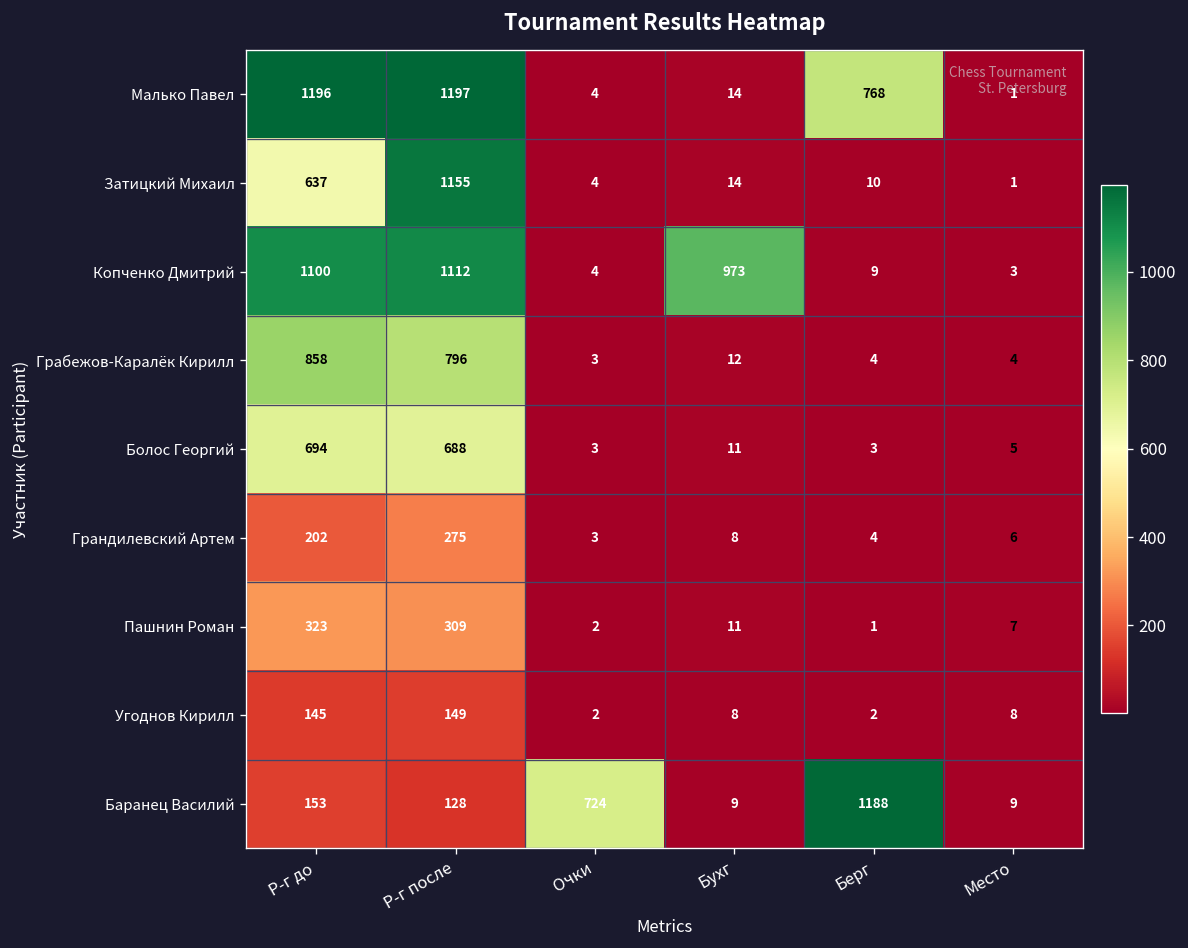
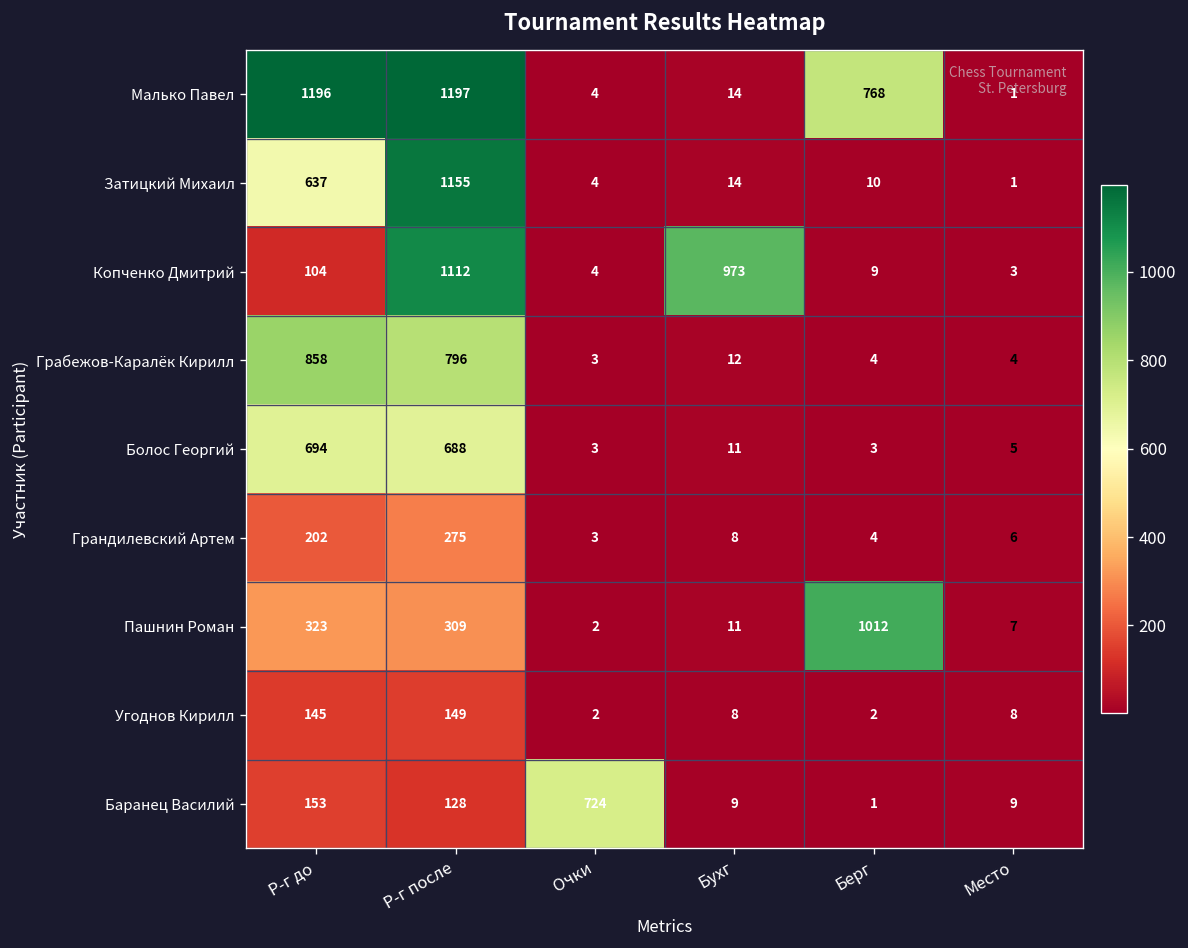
Копченко Дмитрий, Р-г до: 1100 -> 104
Пашнин Роман, Берг: 1 -> 1012
Баранец Василий, Берг: 1188 -> 1
